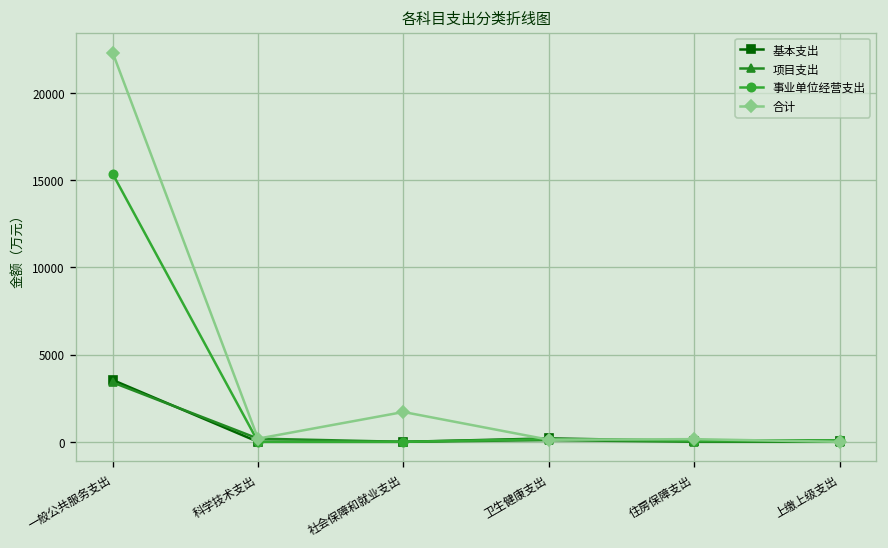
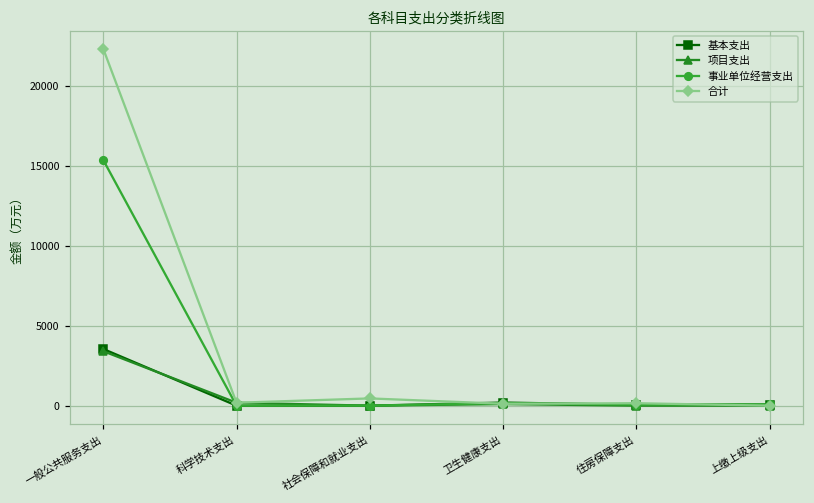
合计, 社会保障和就业支出: 1700 -> 500
